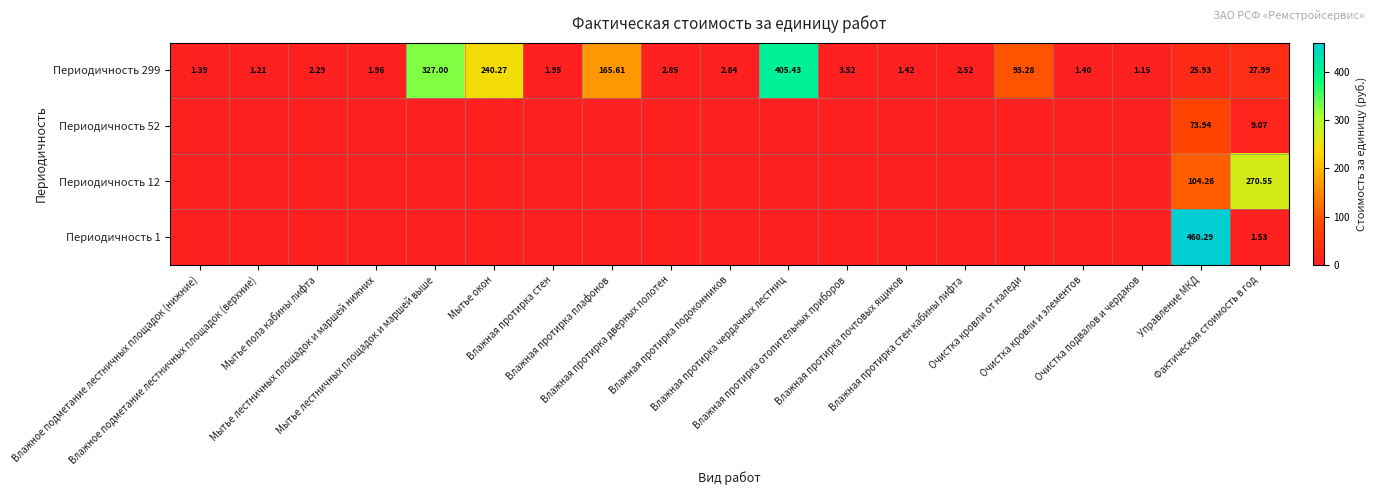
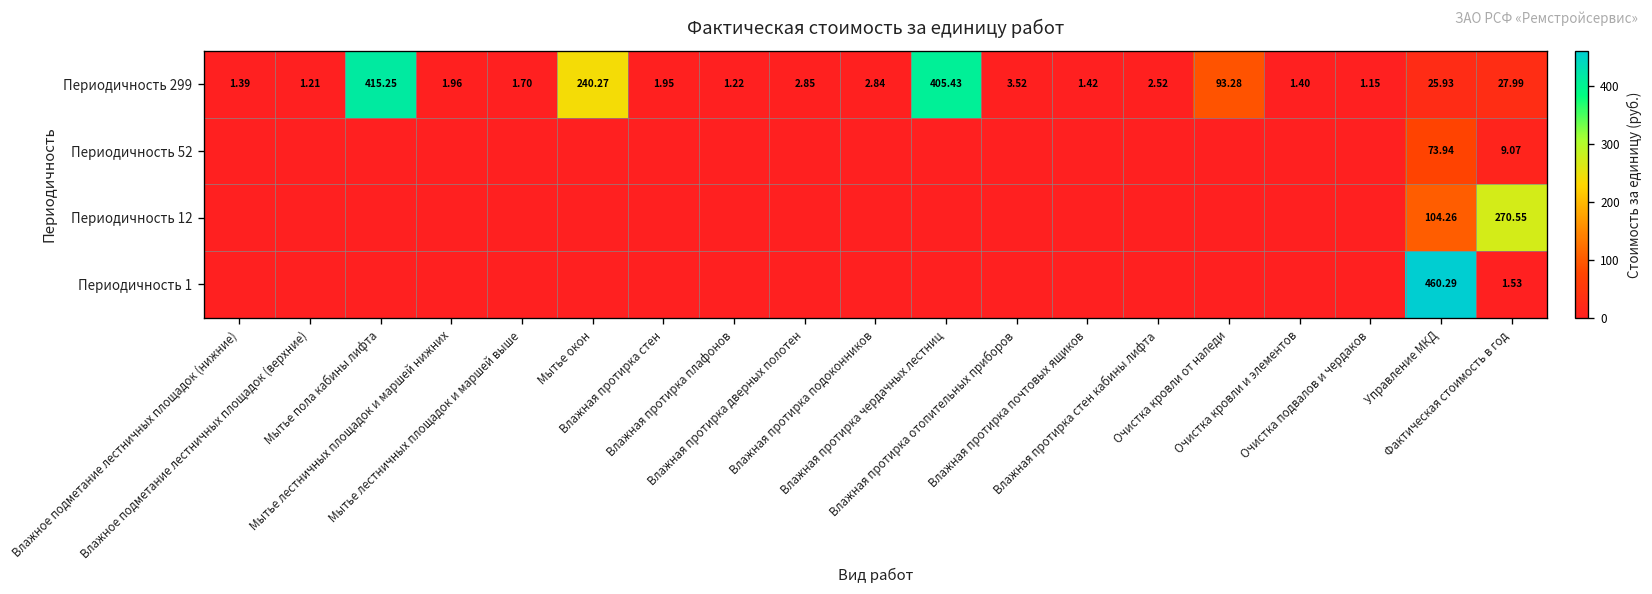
Периодичность 299, Мытье пола кабины лифта: 2.29 -> 415.25
Периодичность 299, Мытье лестничных площадок и маршей выше: 327.00 -> 1.70
Периодичность 299, Влажная протирка плафонов: 165.61 -> 1.22
